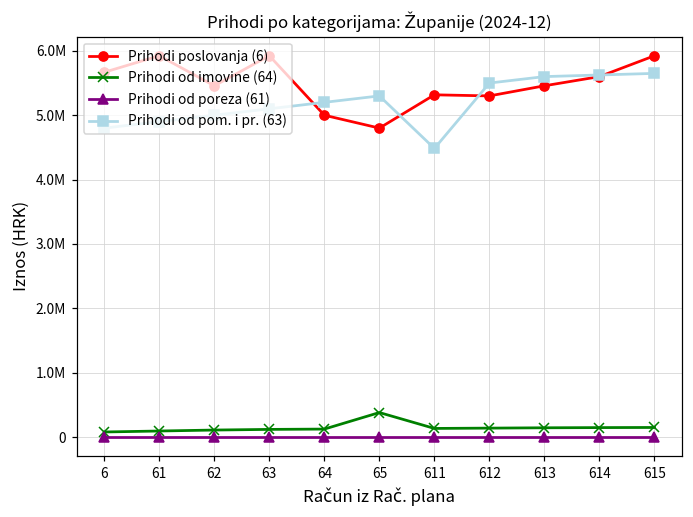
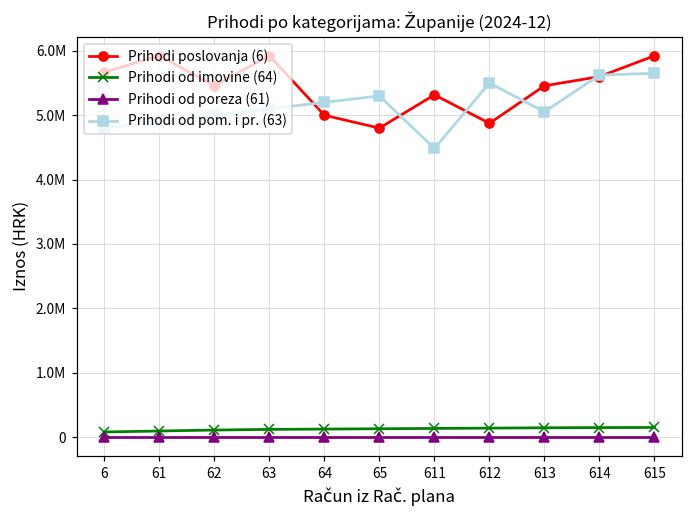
Prihodi od imovine (64), 65: 400000 -> 100000
Prihodi poslovanja (6), 612: 5300000 -> 4900000
Prihodi od pom. i pr. (63), 613: 5600000 -> 5100000
